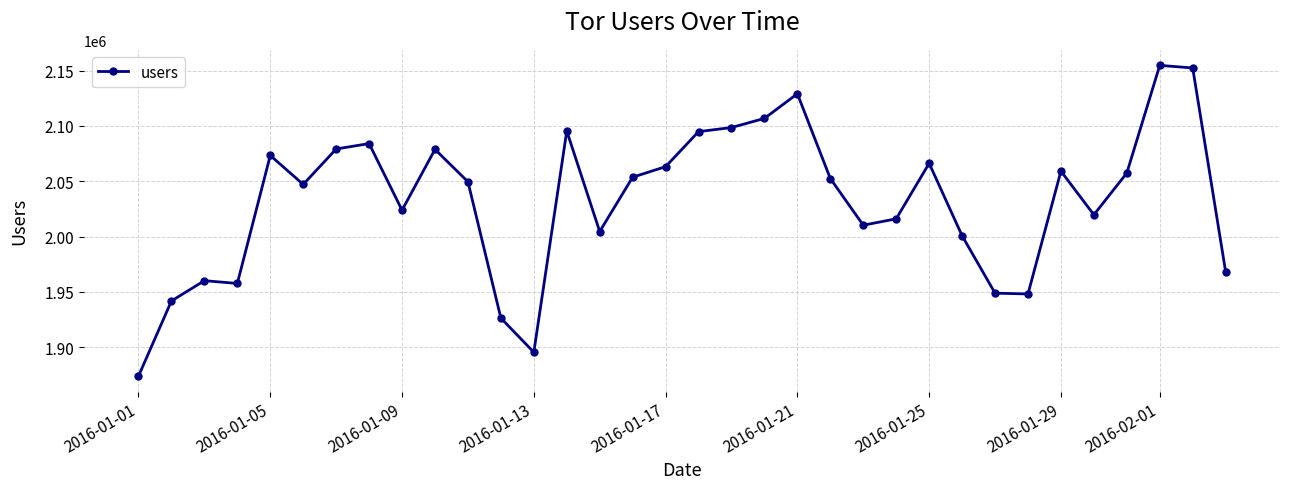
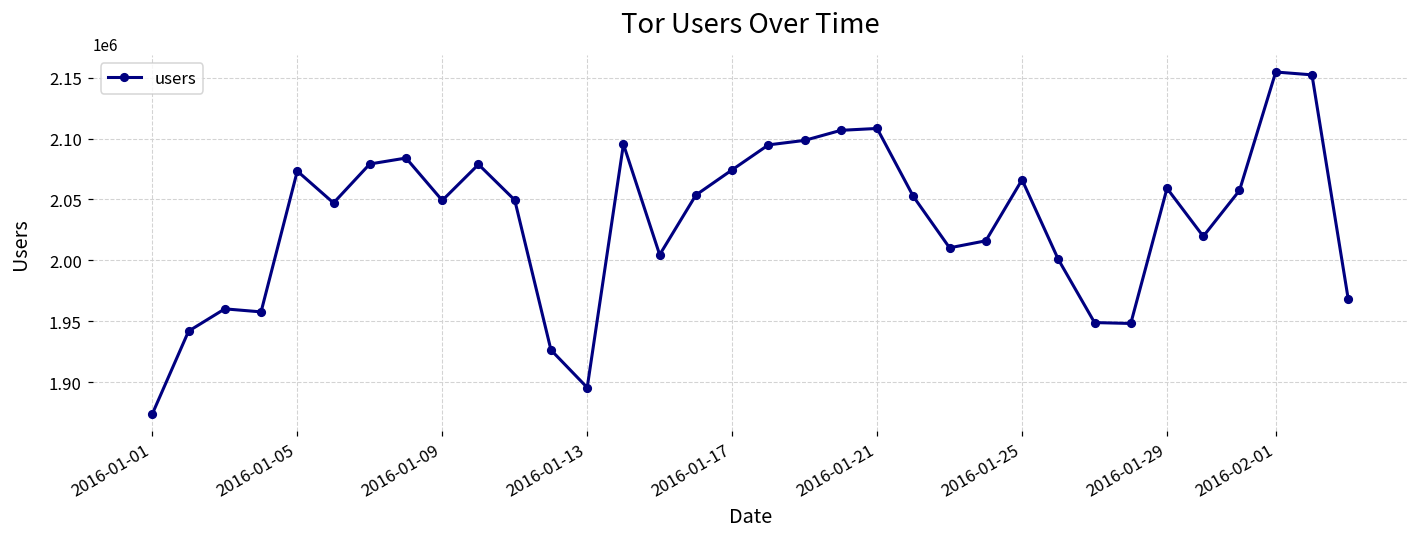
2016-01-09: 2024000 -> 2049000
2016-01-17: 2063000 -> 2074000
2016-01-21: 2129000 -> 2108000
